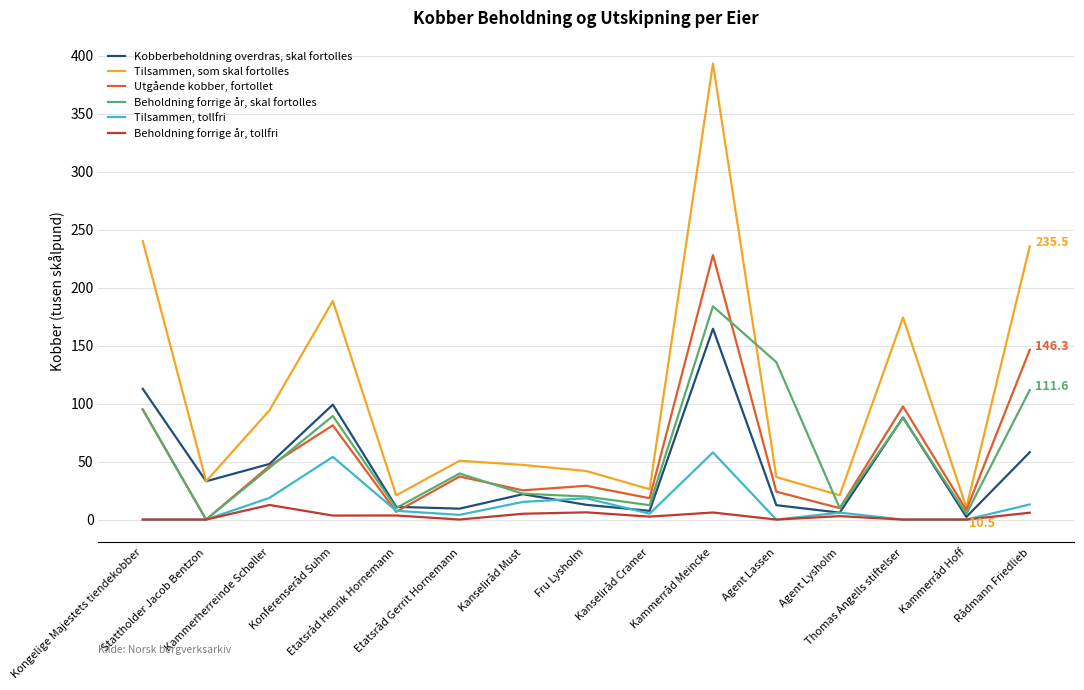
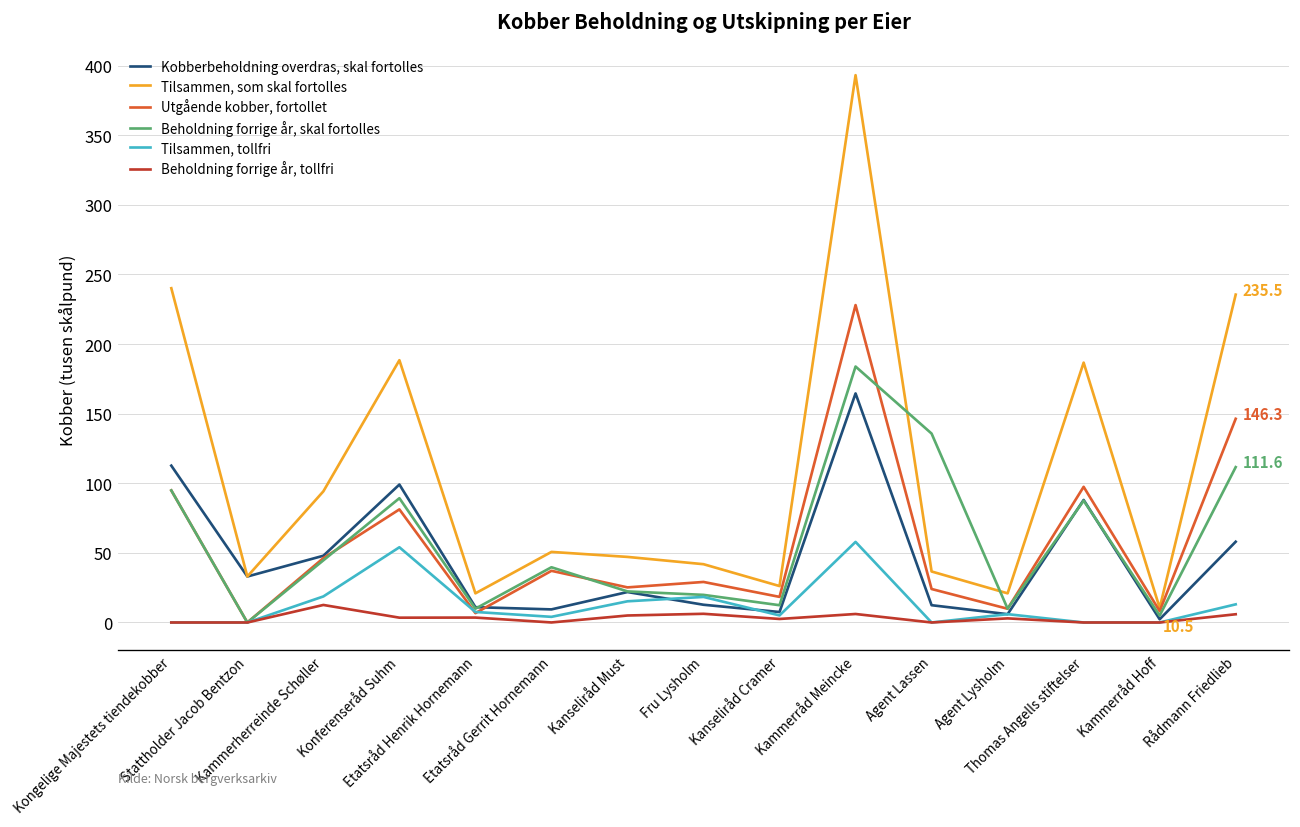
Tilsammen, som skal fortolles, Thomas Angells stiftelser: 174 -> 187
